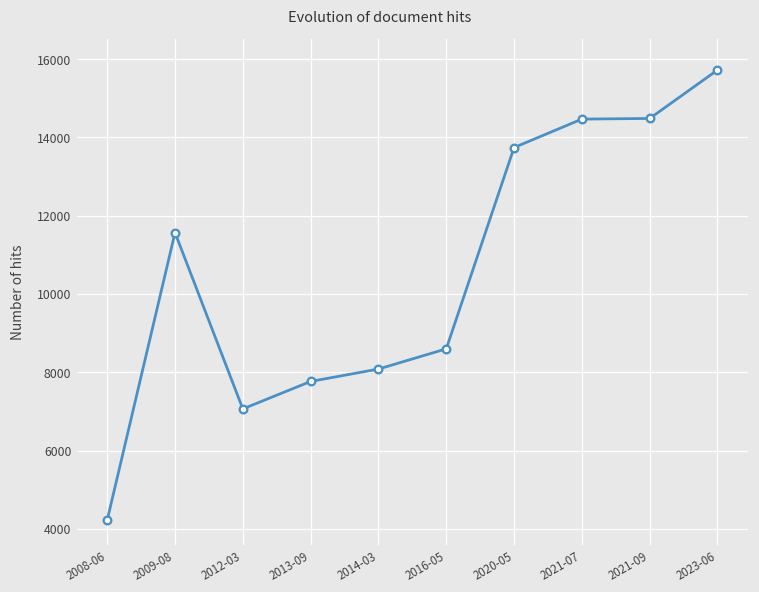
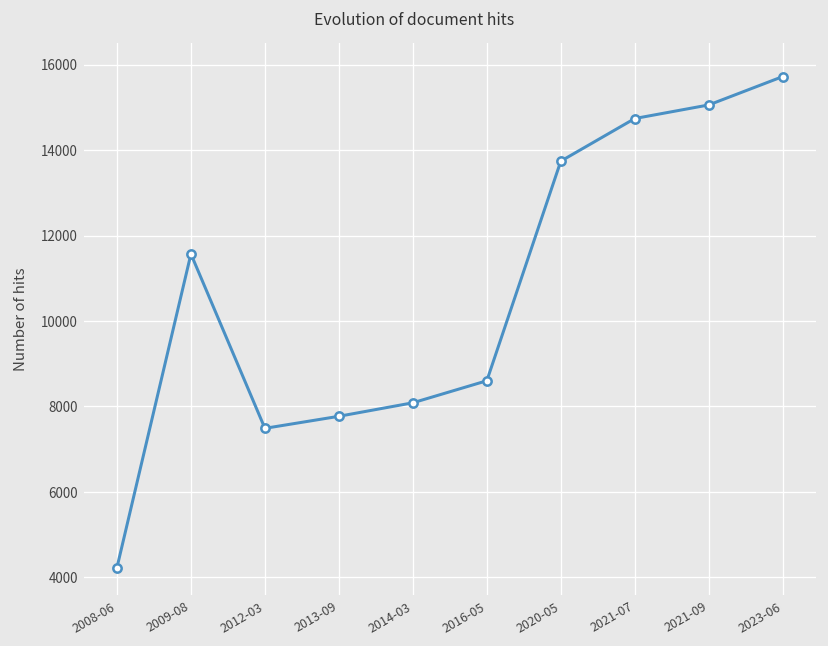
2012-03: 7100 -> 7500
2021-07: 14500 -> 14700
2021-09: 14500 -> 15100
